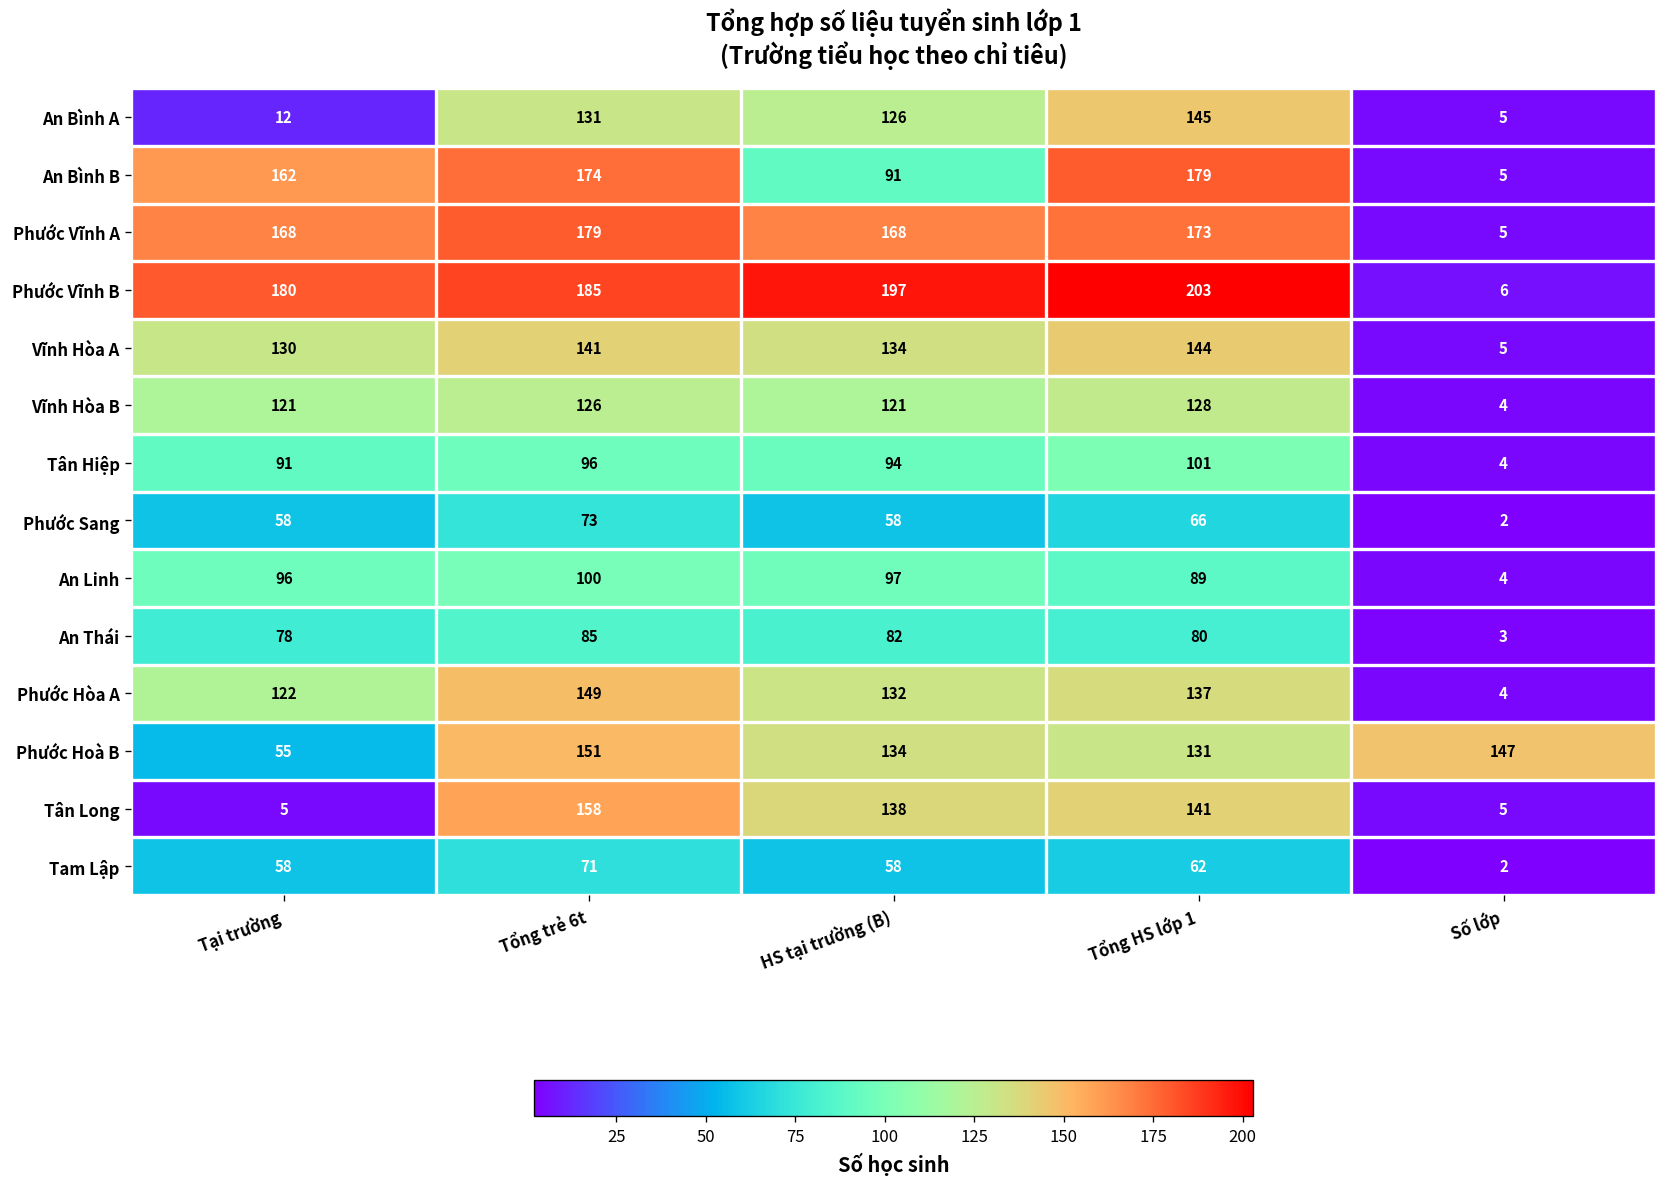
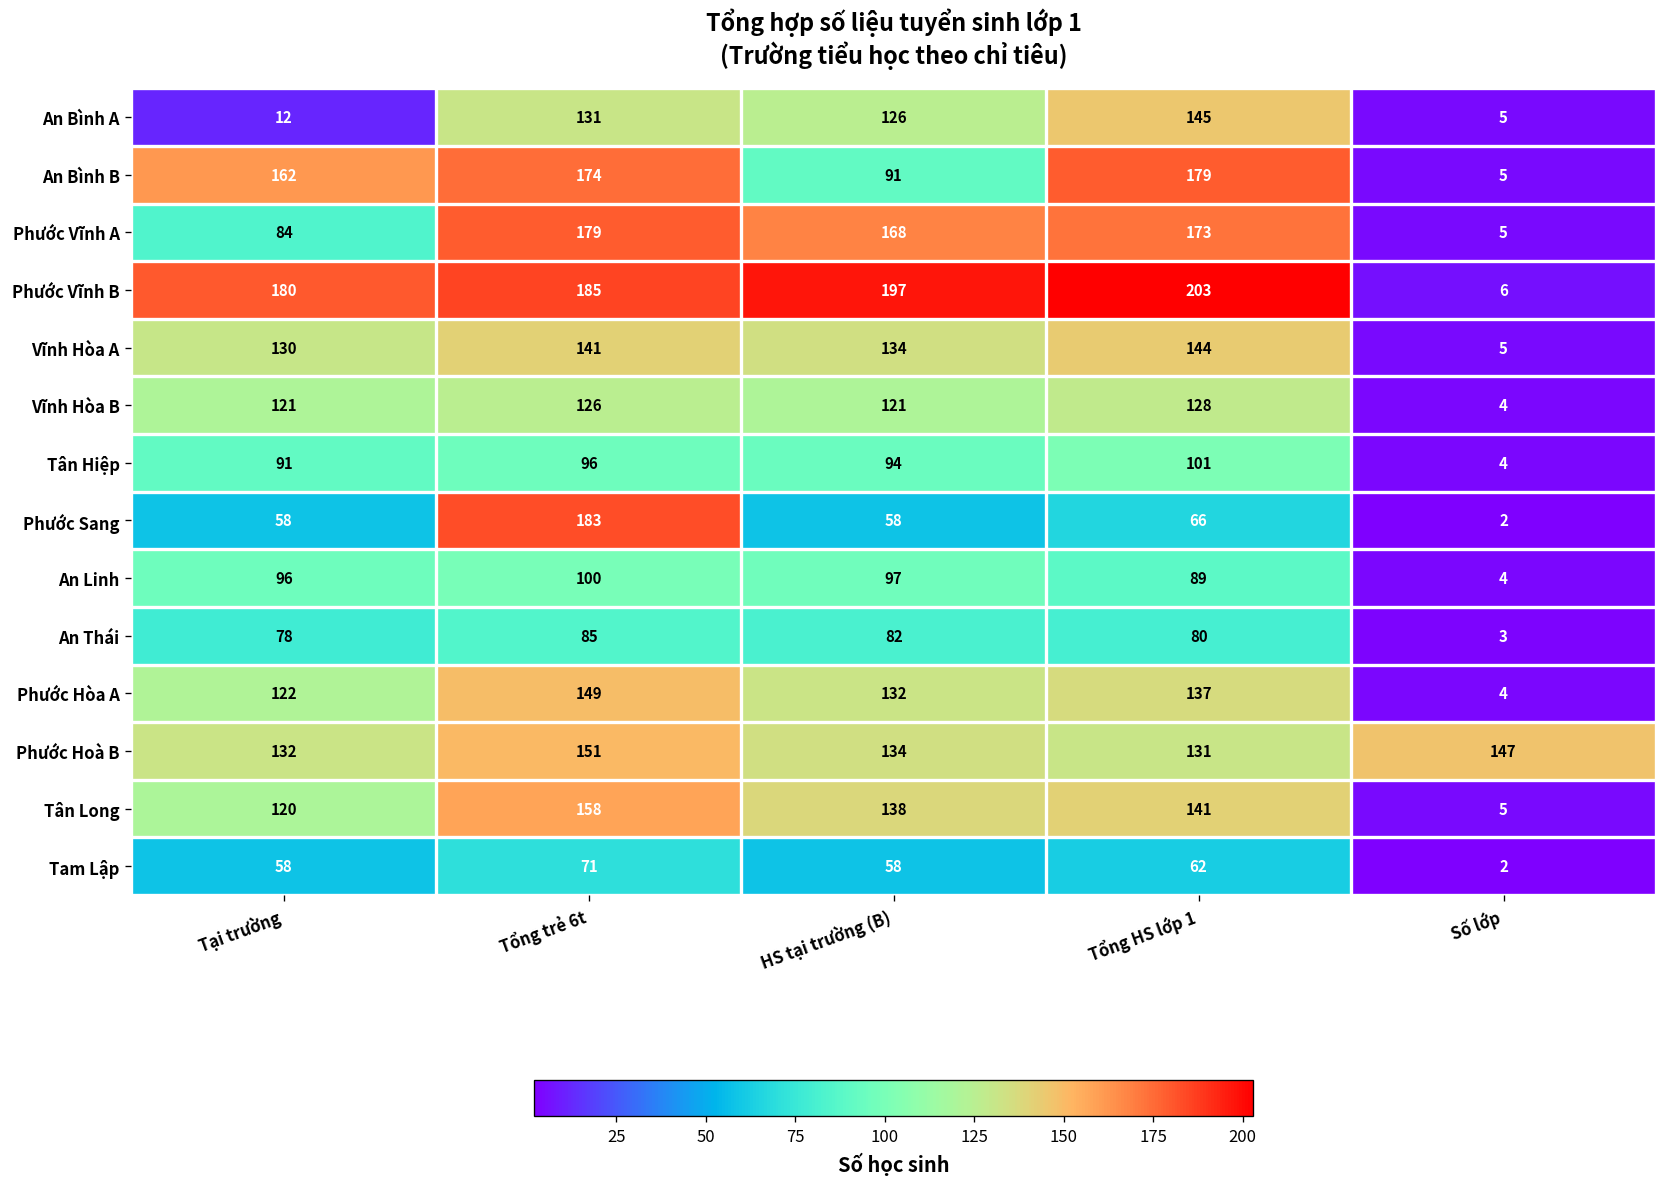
Phước Vĩnh A, Tại trường: 168 -> 84
Phước Sang, Tổng trẻ 6t: 73 -> 183
Phước Hoà B, Tại trường: 55 -> 132
Tân Long, Tại trường: 5 -> 120
